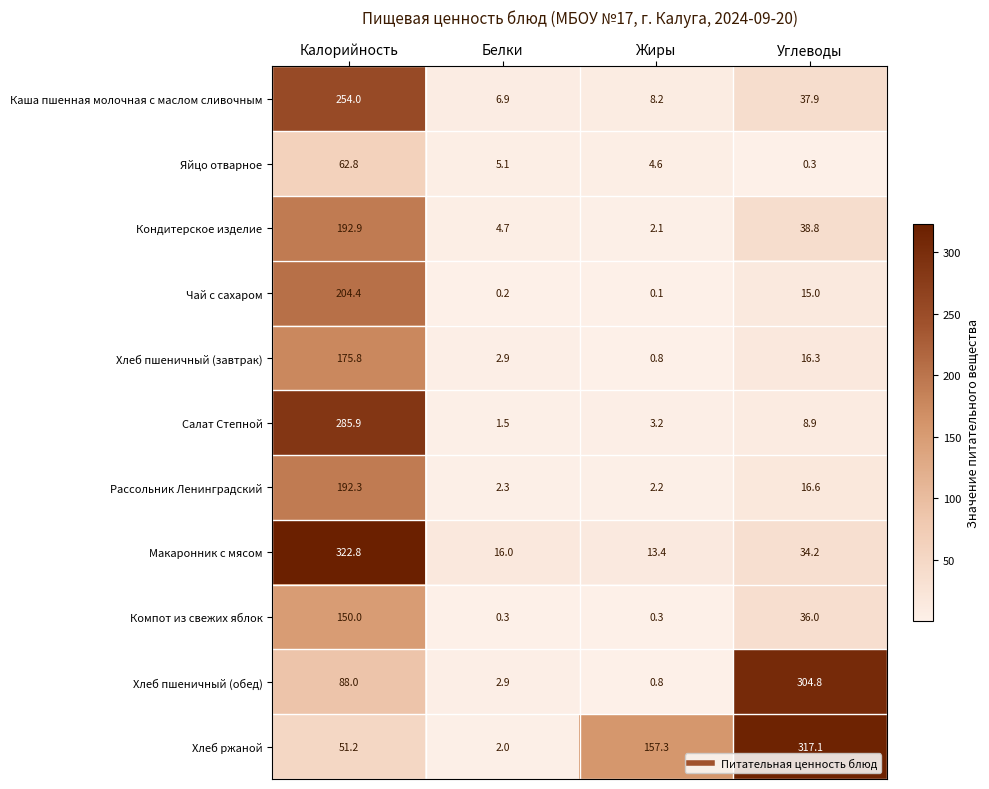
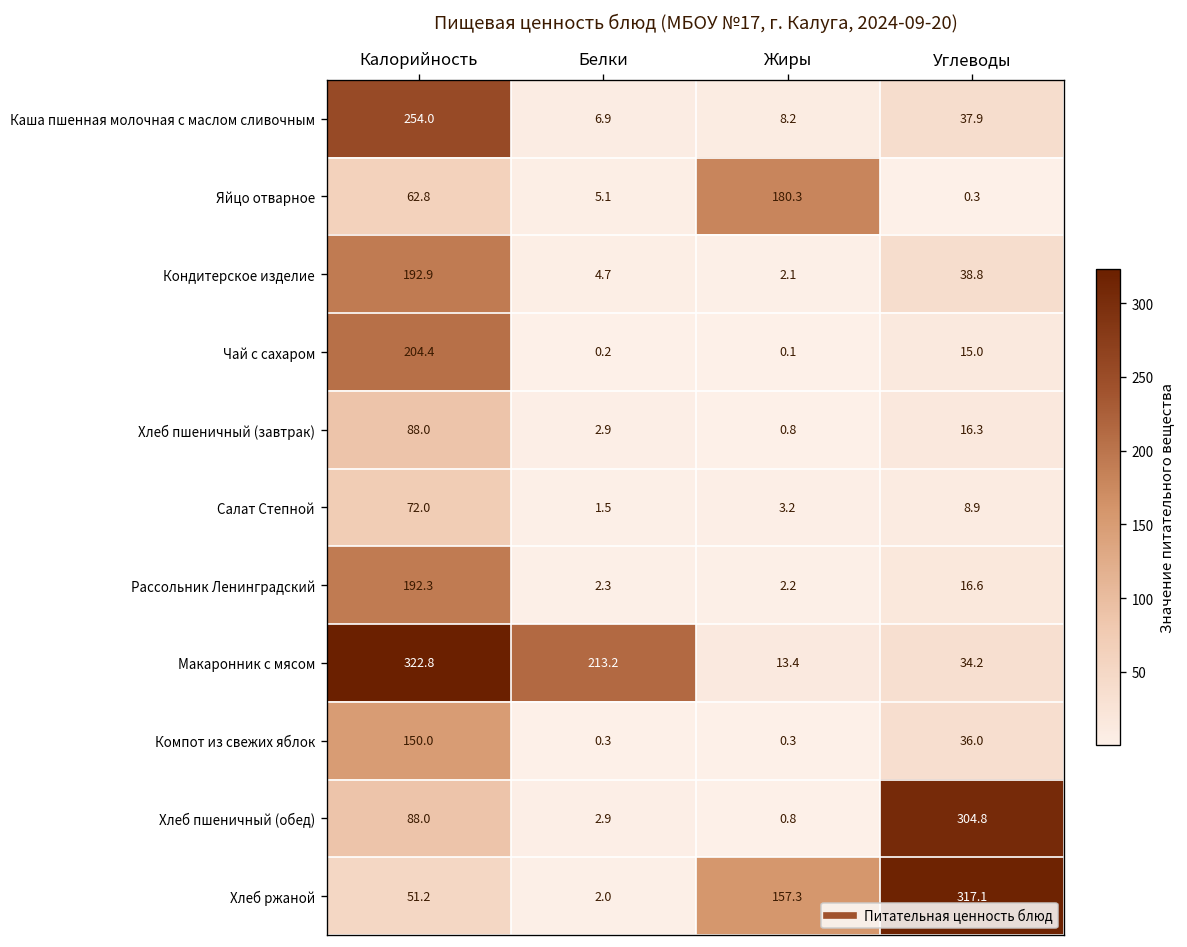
Яйцо отварное, Жиры: 4.6 -> 180.3
Хлеб пшеничный (завтрак), Калорийность: 175.8 -> 88.0
Салат Степной, Калорийность: 285.9 -> 72.0
Макаронник с мясом, Белки: 16.0 -> 213.2
